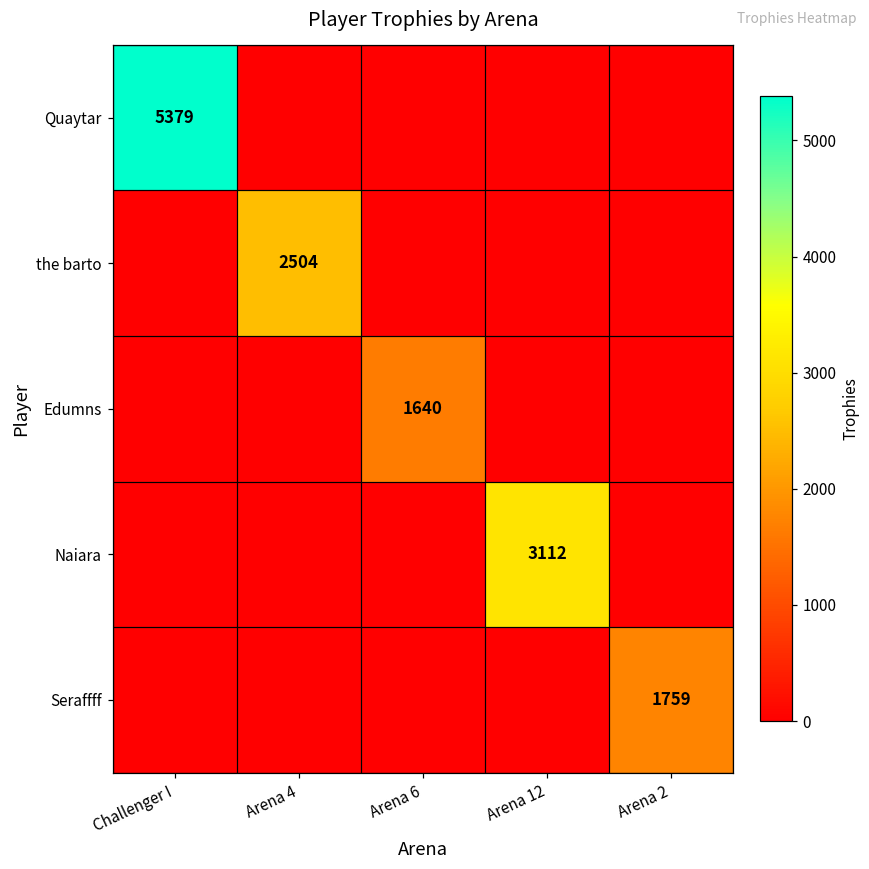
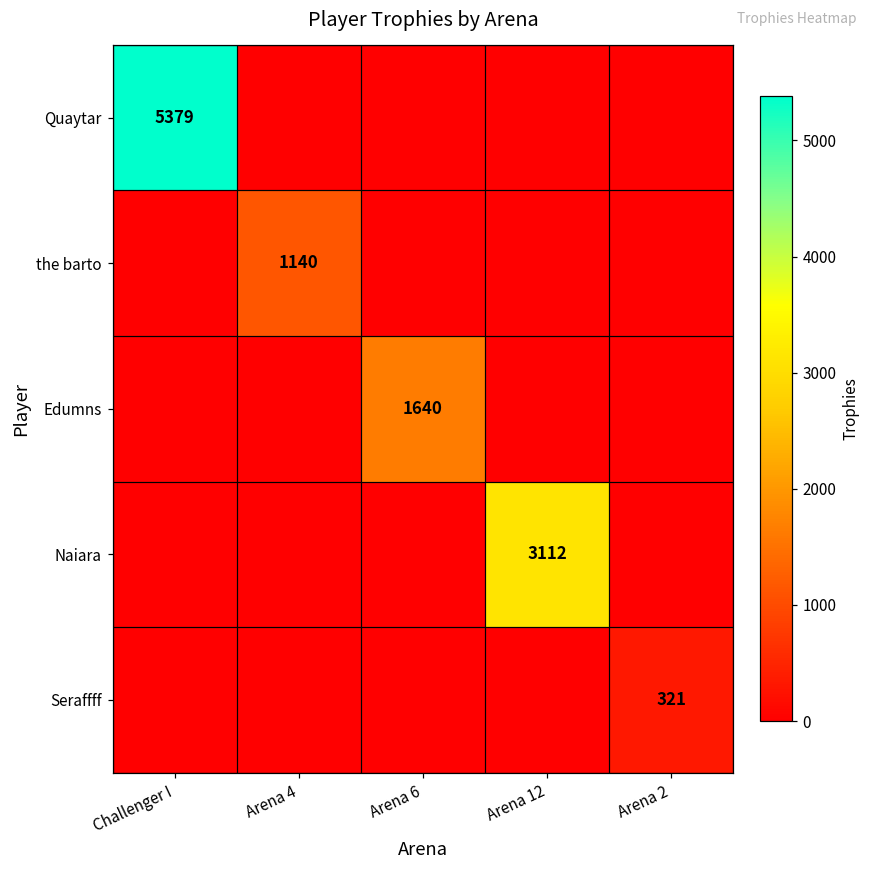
the barto, Arena 4: 2504 -> 1140
Seraffff, Arena 2: 1759 -> 321
